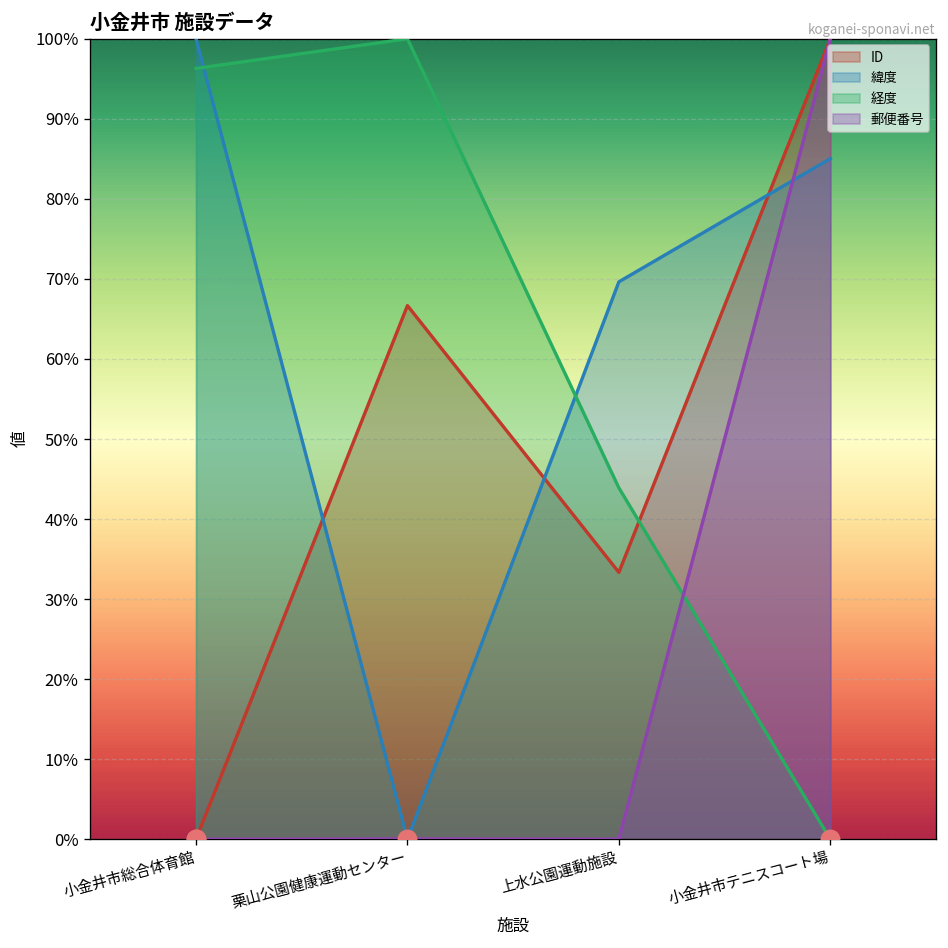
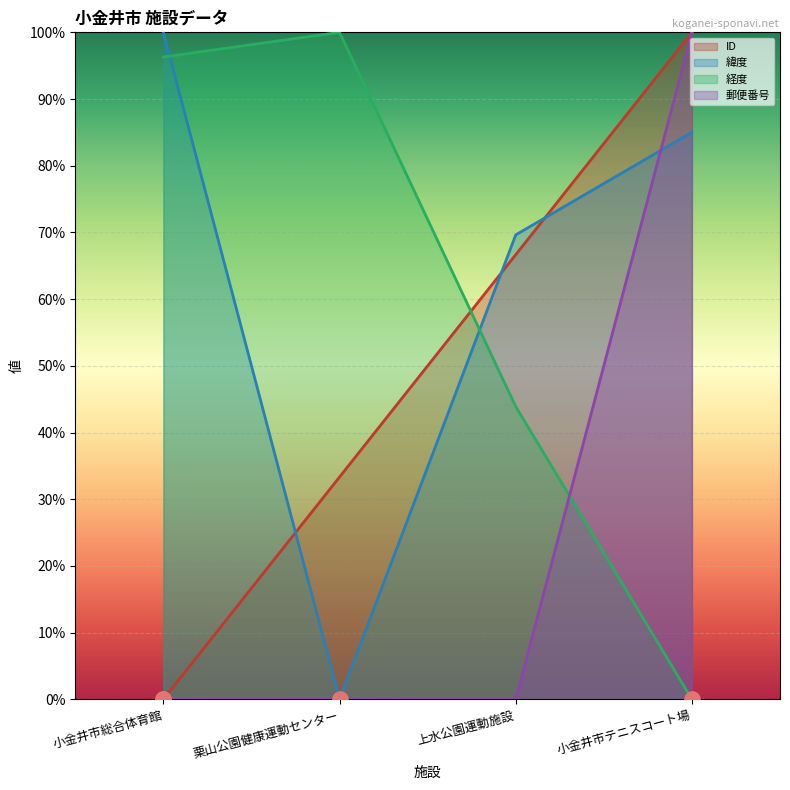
ID, 栗山公園健康運動センター: 67% -> 33%
ID, 上水公園運動施設: 33% -> 67%
